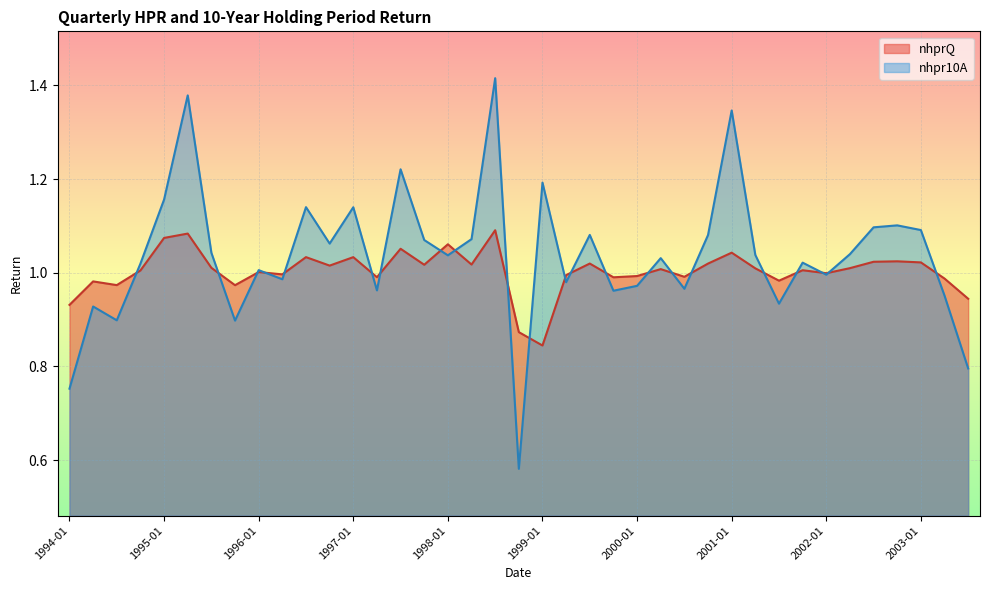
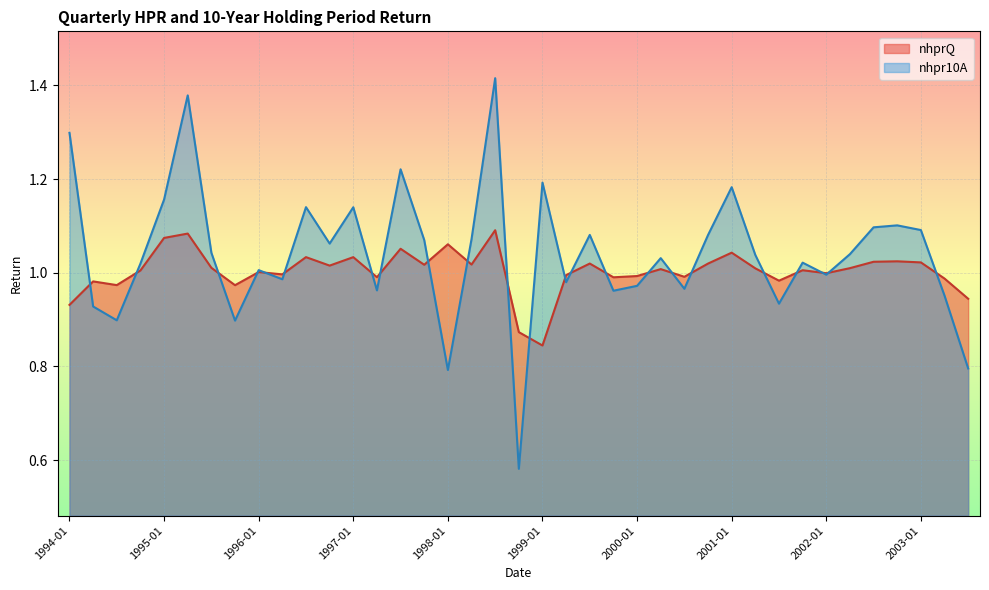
nhpr10A, 1994-01: 0.75 -> 1.30
nhpr10A, 1998-01: 1.04 -> 0.79
nhpr10A, 2001-01: 1.35 -> 1.18
